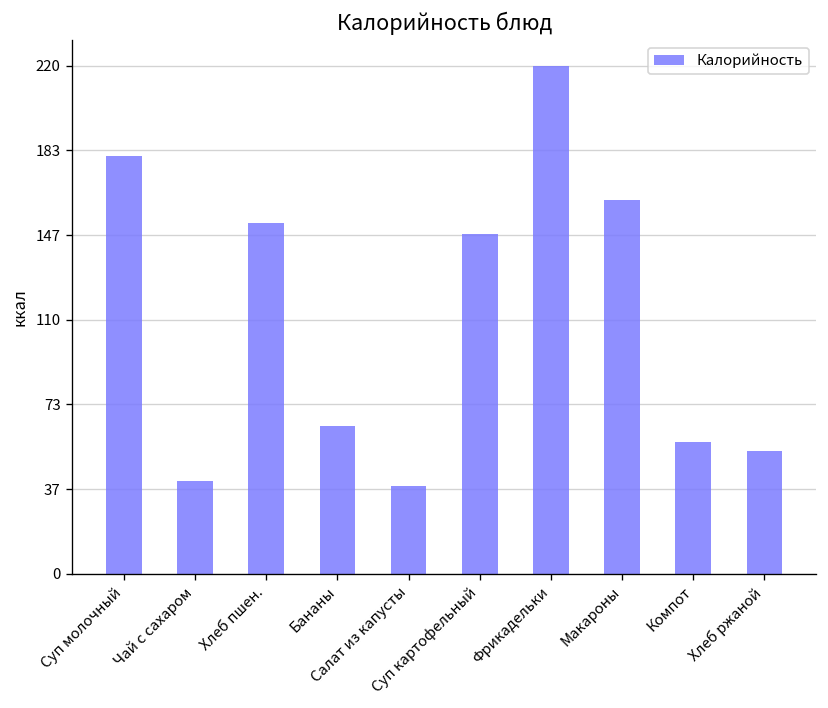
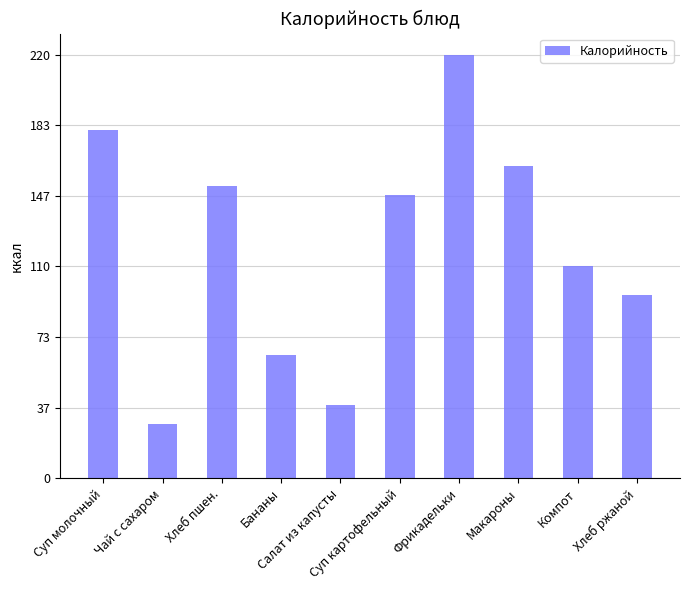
Чай с сахаром: 40 -> 28
Компот: 57 -> 110
Хлеб ржаной: 53 -> 95
